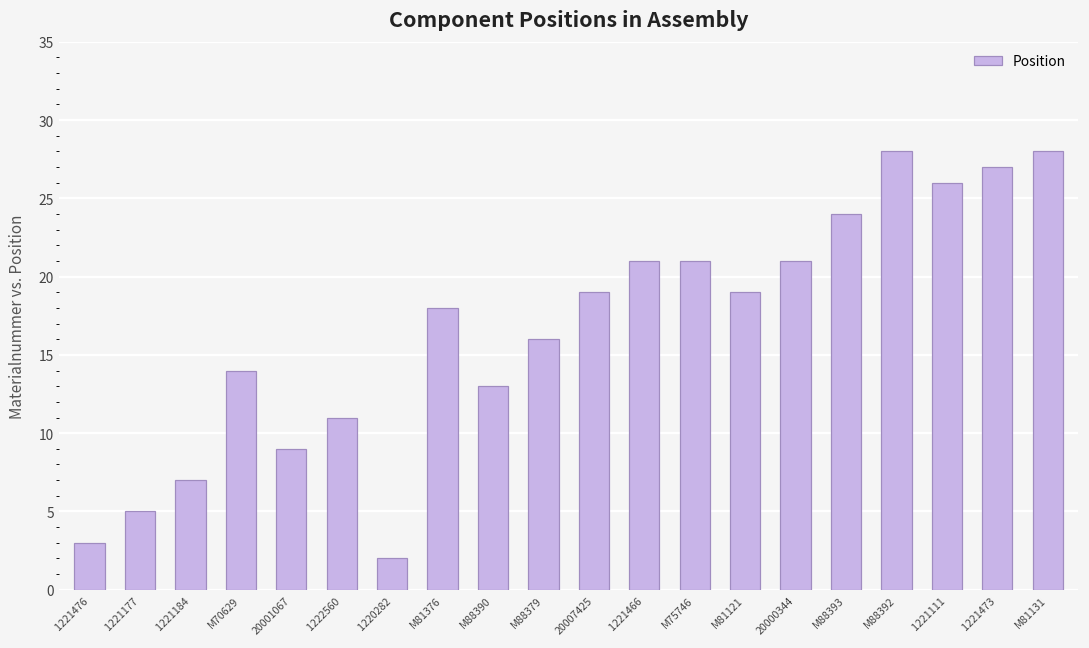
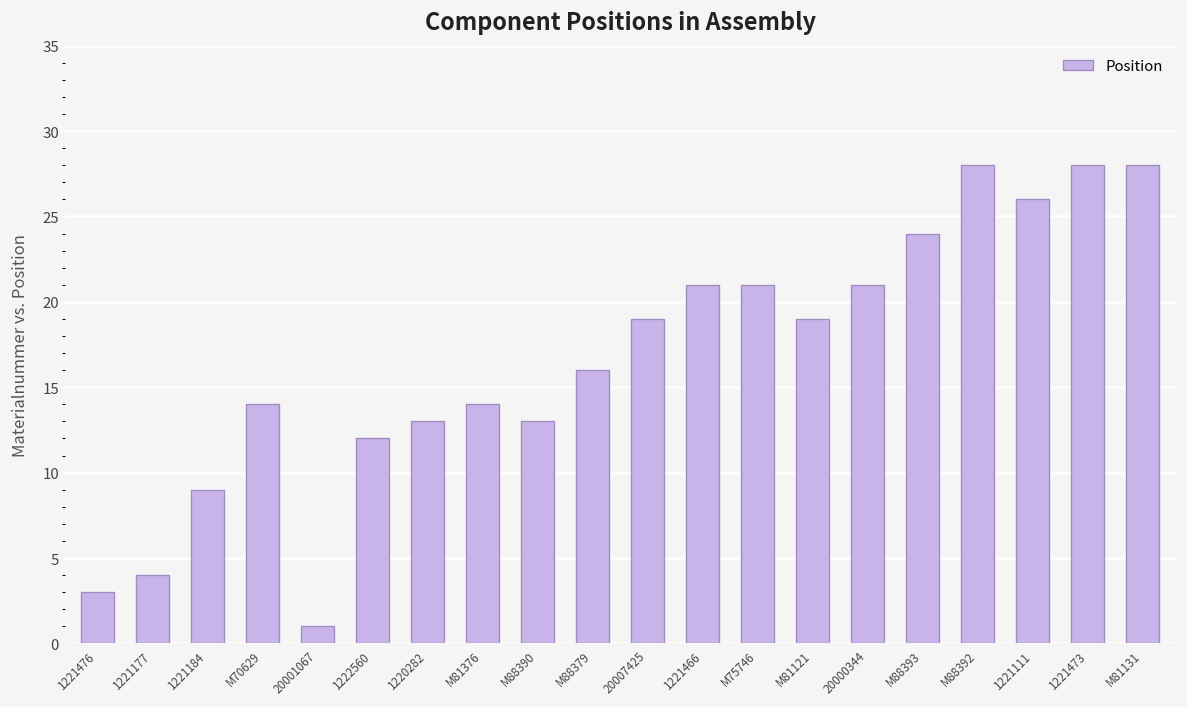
1221177: 5 -> 4
1221184: 7 -> 9
20001067: 9 -> 1
1222560: 11 -> 12
1220282: 2 -> 13
M81376: 18 -> 14
1221473: 27 -> 28
